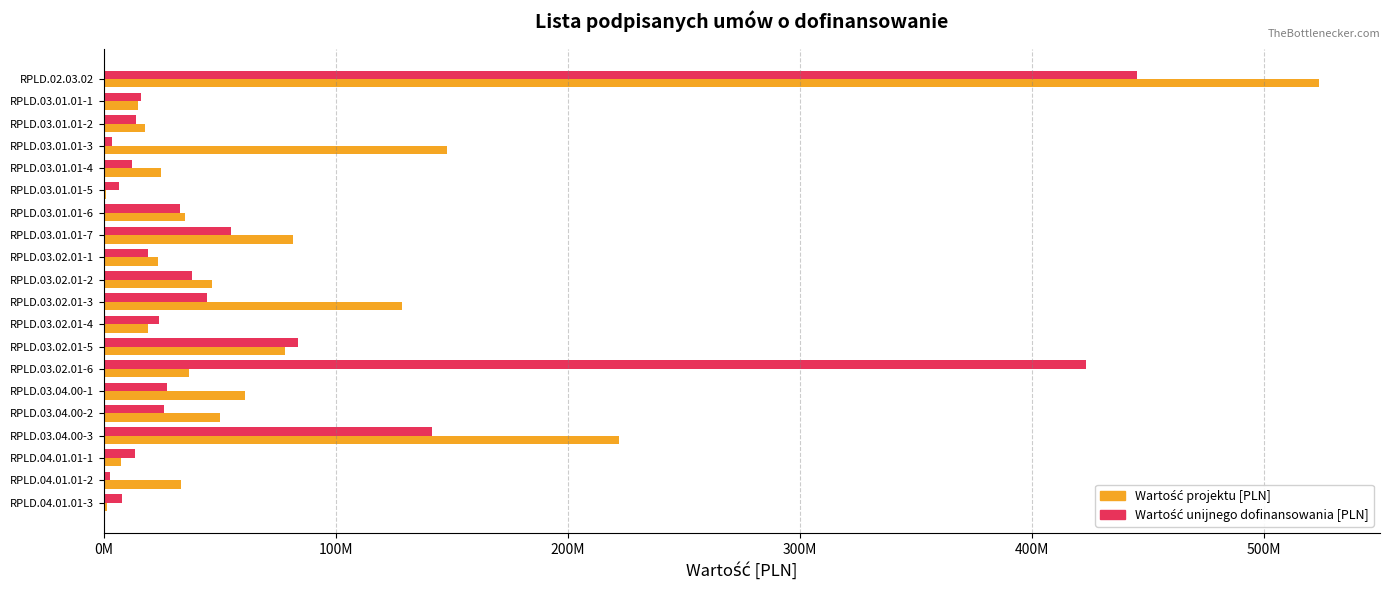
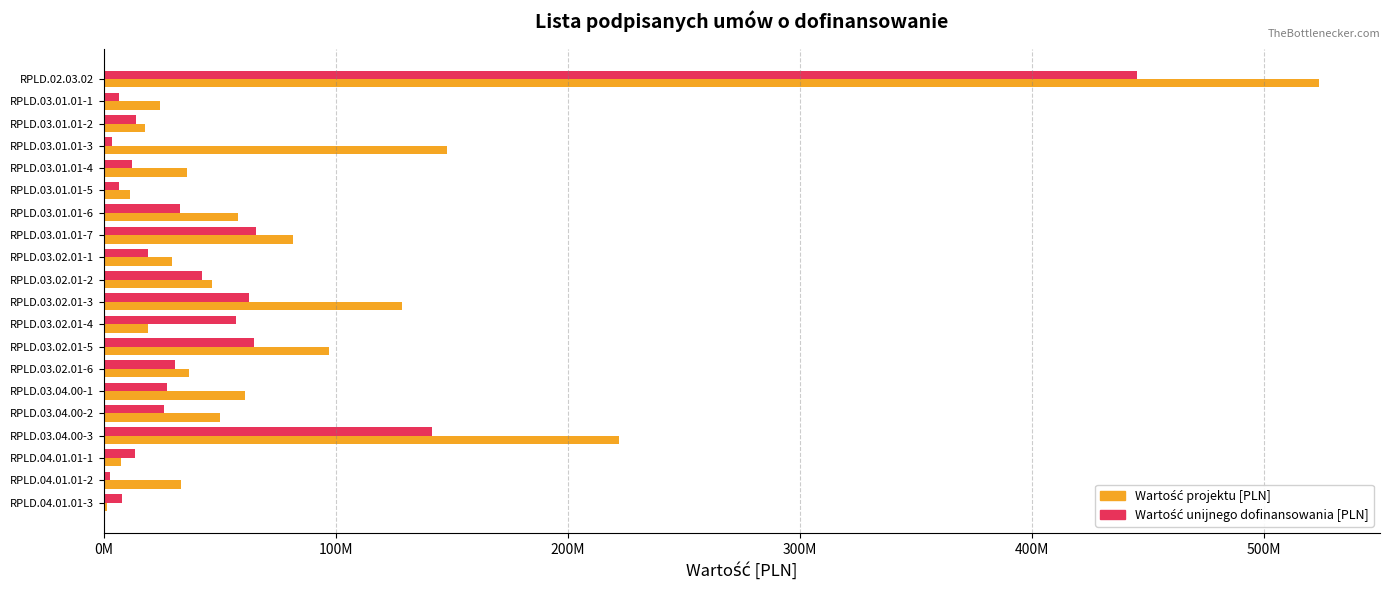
Wartość unijnego dofinansowania [PLN], RPLD.03.01.01-1: 16000000 -> 7000000
Wartość projektu [PLN], RPLD.03.01.01-1: 15000000 -> 24000000
Wartość projektu [PLN], RPLD.03.01.01-4: 25000000 -> 36000000
Wartość projektu [PLN], RPLD.03.01.01-5: 1000000 -> 11000000
Wartość projektu [PLN], RPLD.03.01.01-6: 35000000 -> 58000000
Wartość unijnego dofinansowania [PLN], RPLD.03.01.01-7: 55000000 -> 66000000
Wartość projektu [PLN], RPLD.03.02.01-1: 23000000 -> 29000000
Wartość unijnego dofinansowania [PLN], RPLD.03.02.01-2: 38000000 -> 42000000
Wartość unijnego dofinansowania [PLN], RPLD.03.02.01-3: 44000000 -> 62000000
Wartość unijnego dofinansowania [PLN], RPLD.03.02.01-4: 24000000 -> 57000000
Wartość unijnego dofinansowania [PLN], RPLD.03.02.01-5: 83000000 -> 65000000
Wartość projektu [PLN], RPLD.03.02.01-5: 78000000 -> 97000000
Wartość unijnego dofinansowania [PLN], RPLD.03.02.01-6: 424000000 -> 31000000
